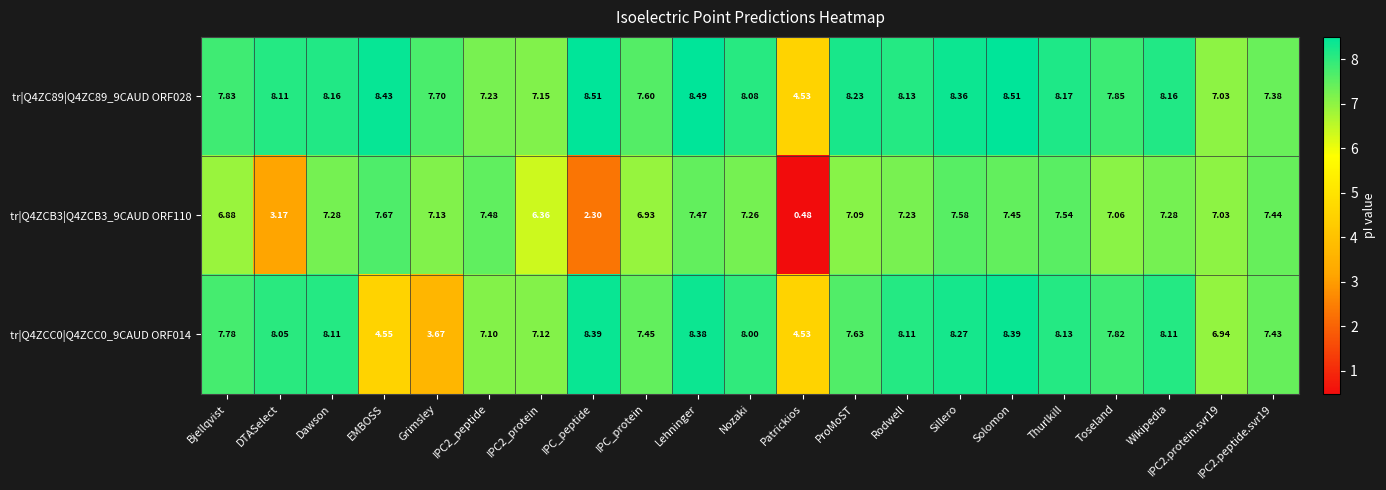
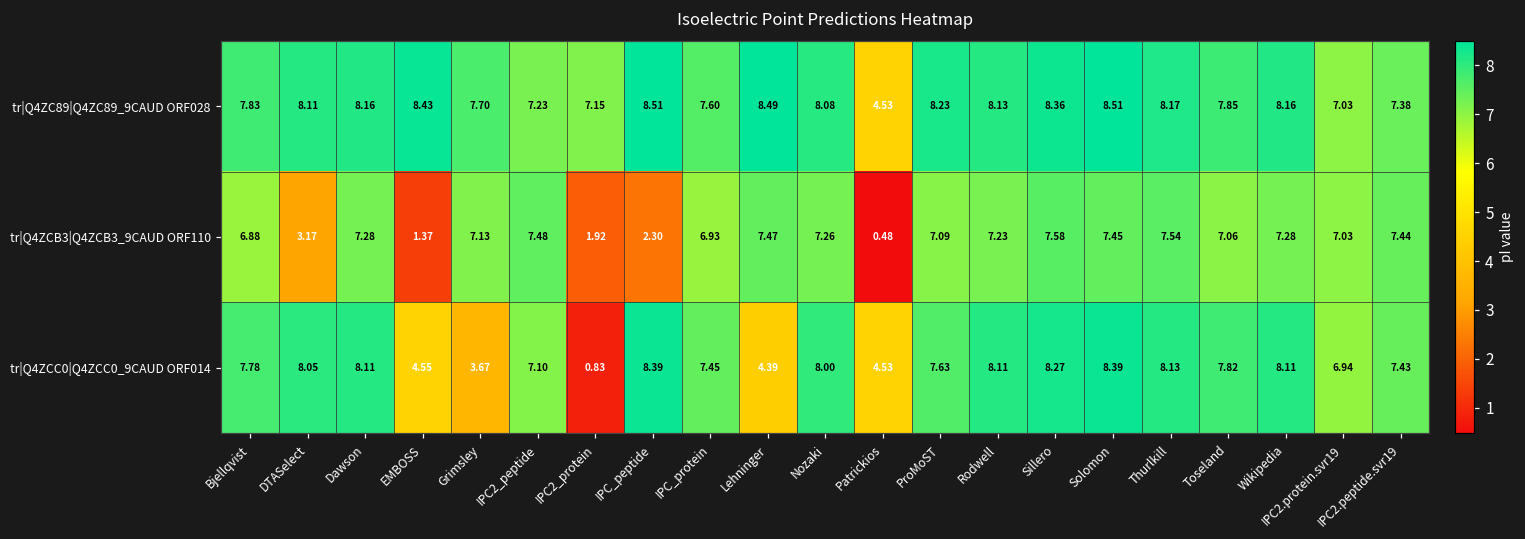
tr|Q4ZCB3|Q4ZCB3_9CAUD ORF110, EMBOSS: 7.67 -> 1.37
tr|Q4ZCB3|Q4ZCB3_9CAUD ORF110, IPC2_protein: 6.36 -> 1.92
tr|Q4ZCC0|Q4ZCC0_9CAUD ORF014, IPC2_protein: 7.12 -> 0.83
tr|Q4ZCC0|Q4ZCC0_9CAUD ORF014, Lehninger: 8.38 -> 4.39
